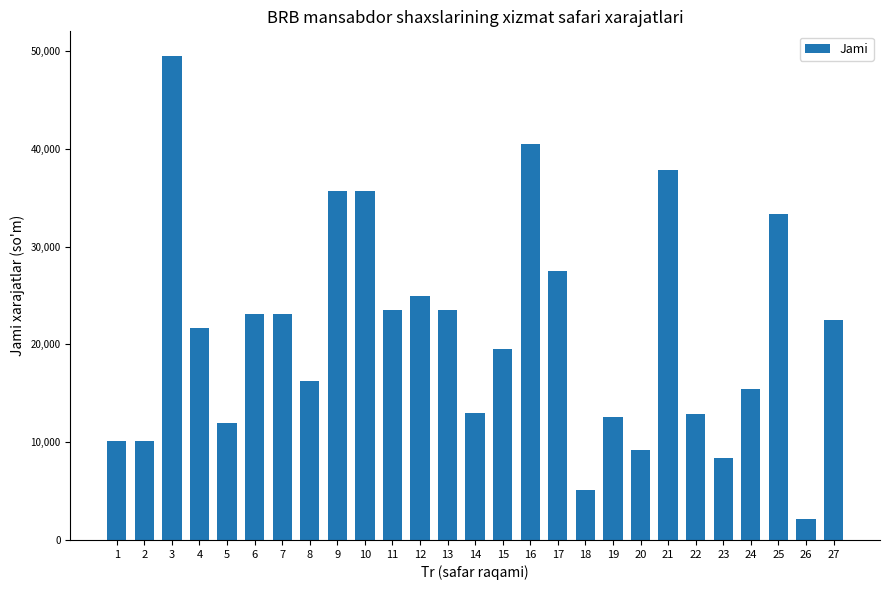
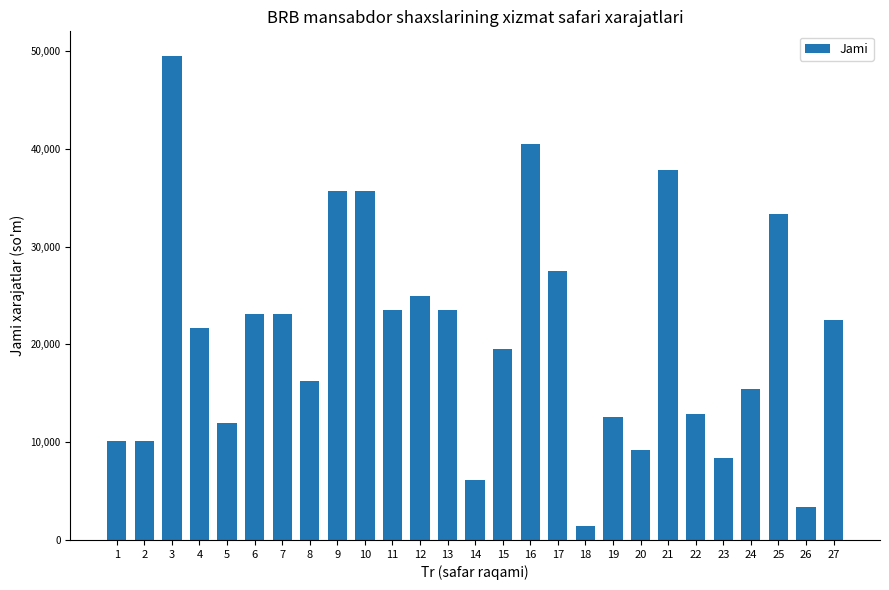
14: 13,000 -> 6,000
18: 5,000 -> 1,000
26: 2,000 -> 3,000
